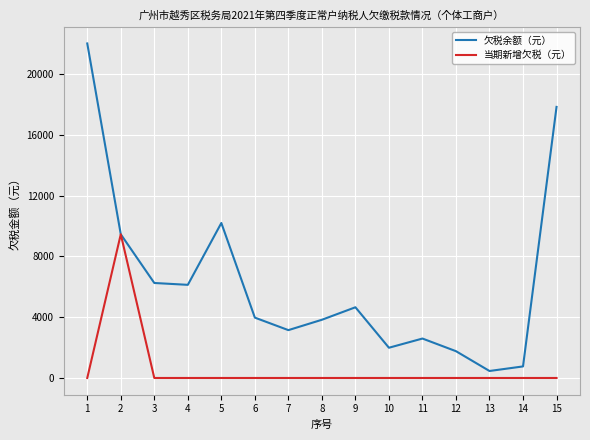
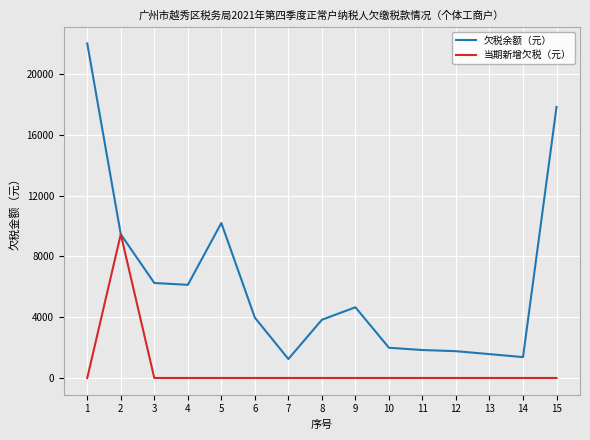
欠税余额（元）, 7: 3200 -> 1200
欠税余额（元）, 11: 2600 -> 1800
欠税余额（元）, 13: 500 -> 1600
欠税余额（元）, 14: 800 -> 1400
